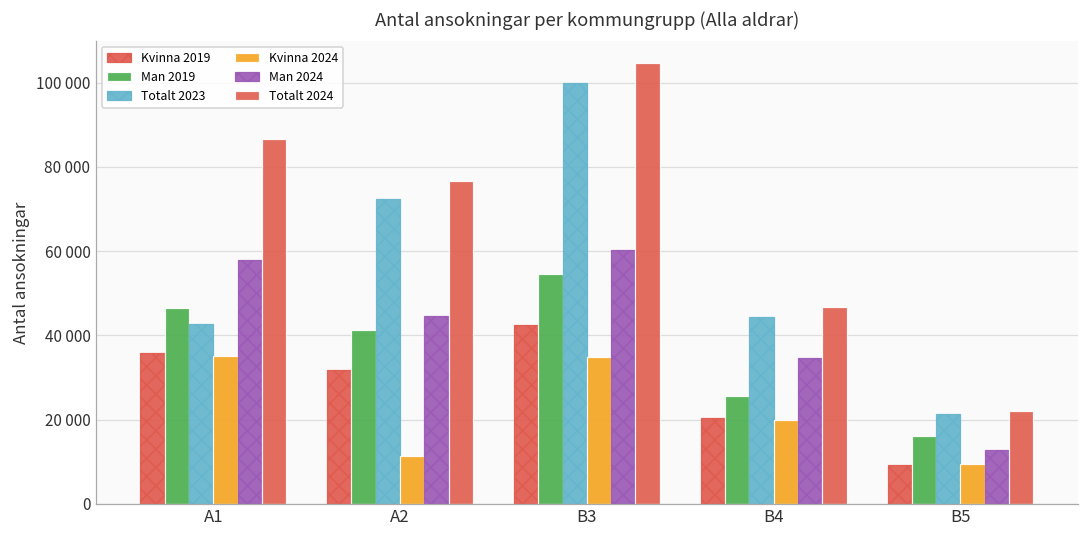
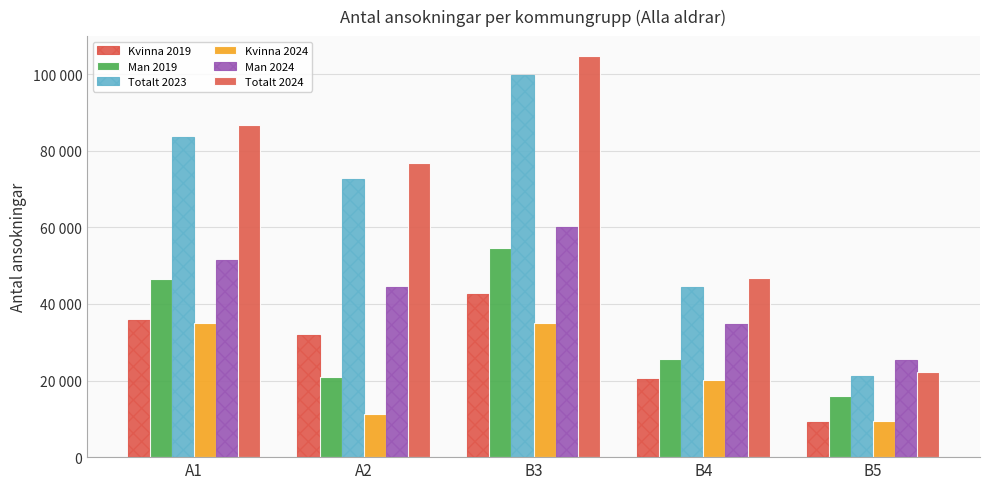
Totalt 2023, A1: 43000 -> 83000
Man 2024, A1: 58000 -> 52000
Man 2019, A2: 41000 -> 21000
Man 2024, B5: 13000 -> 25000
